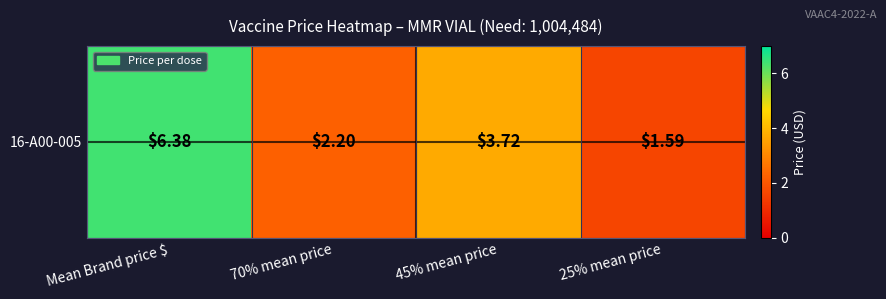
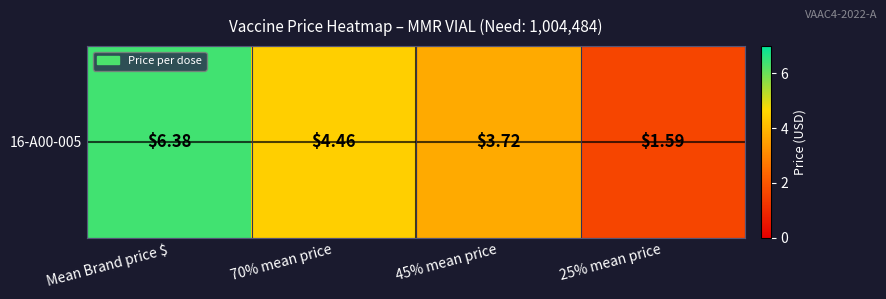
16-A00-005, 70% mean price: $2.20 -> $4.46
